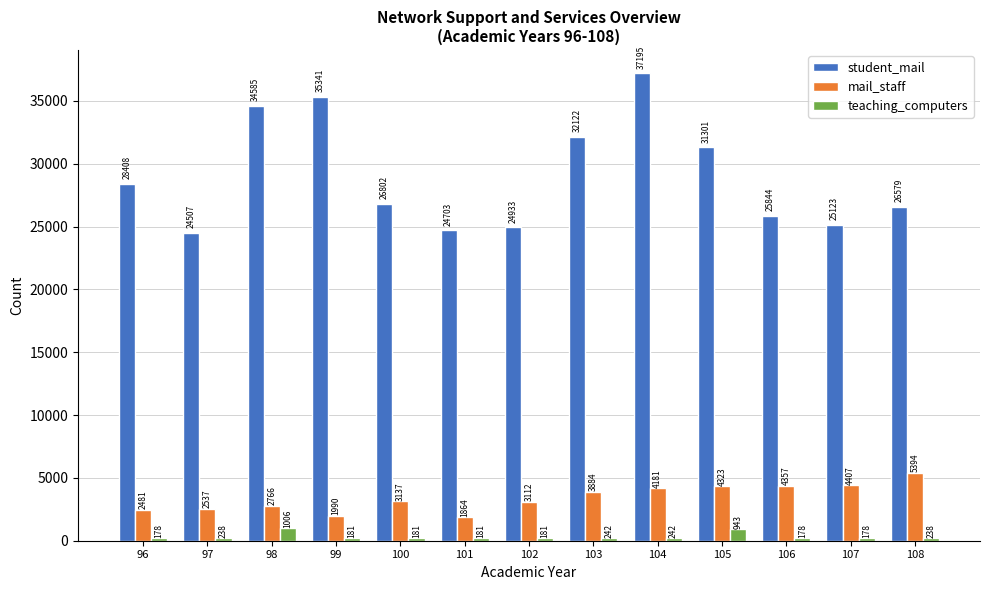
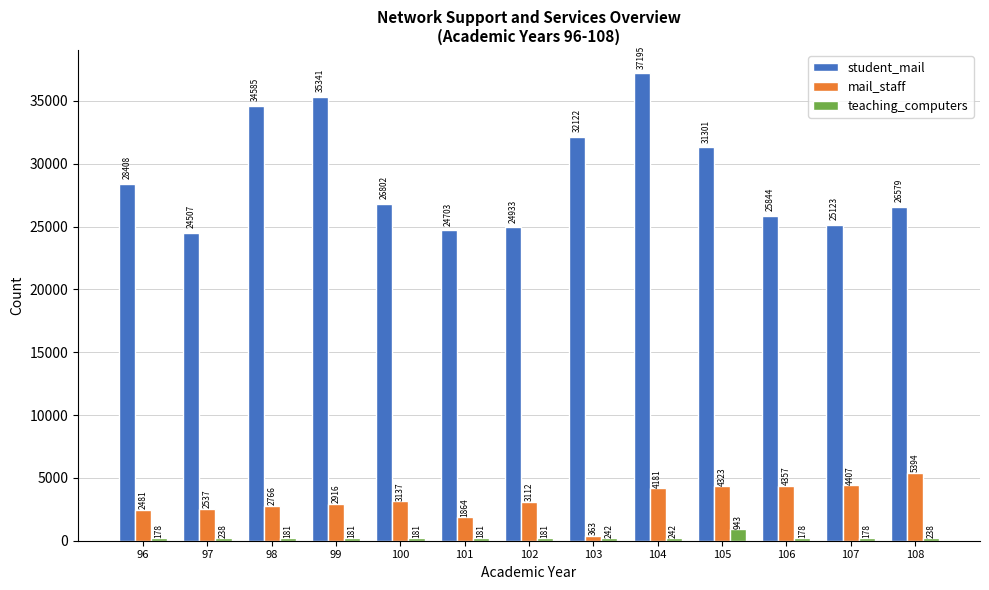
teaching_computers, 98: 1006 -> 181
mail_staff, 99: 1990 -> 2916
mail_staff, 103: 3884 -> 363
